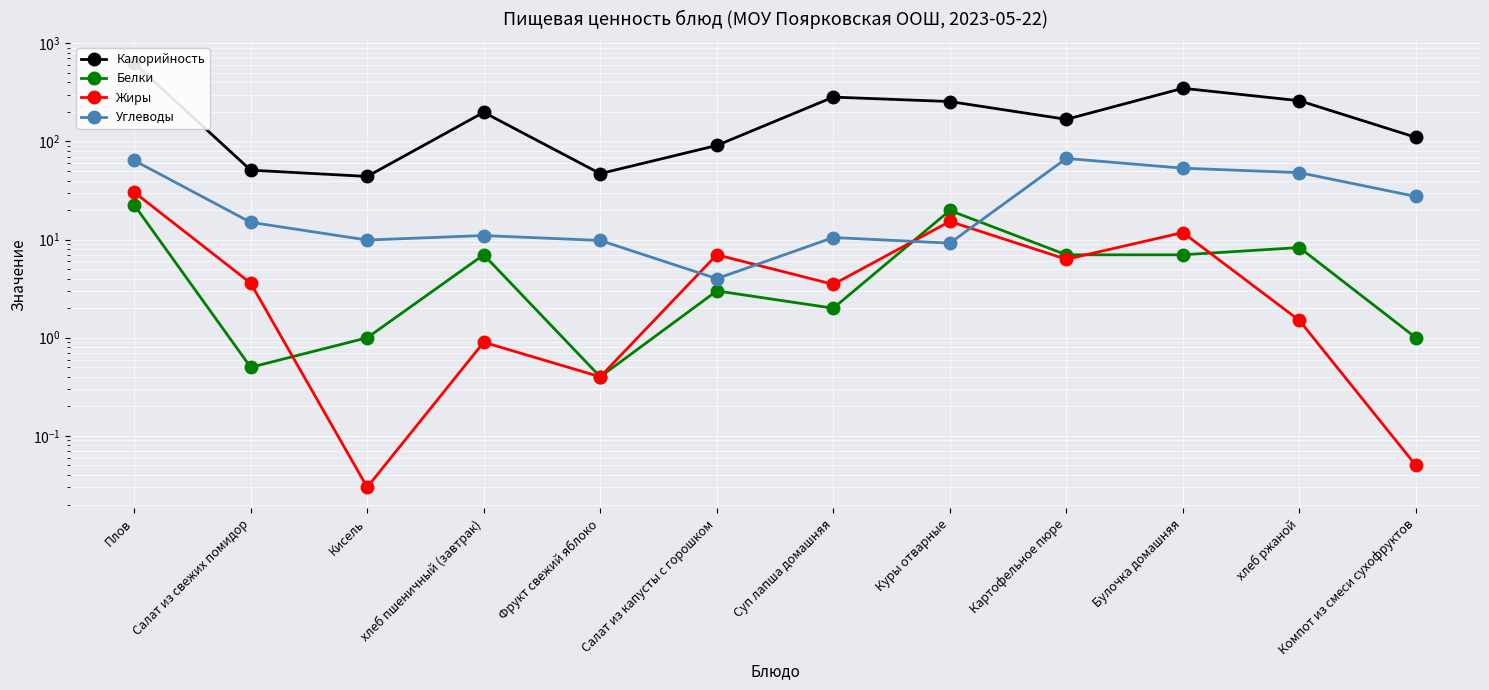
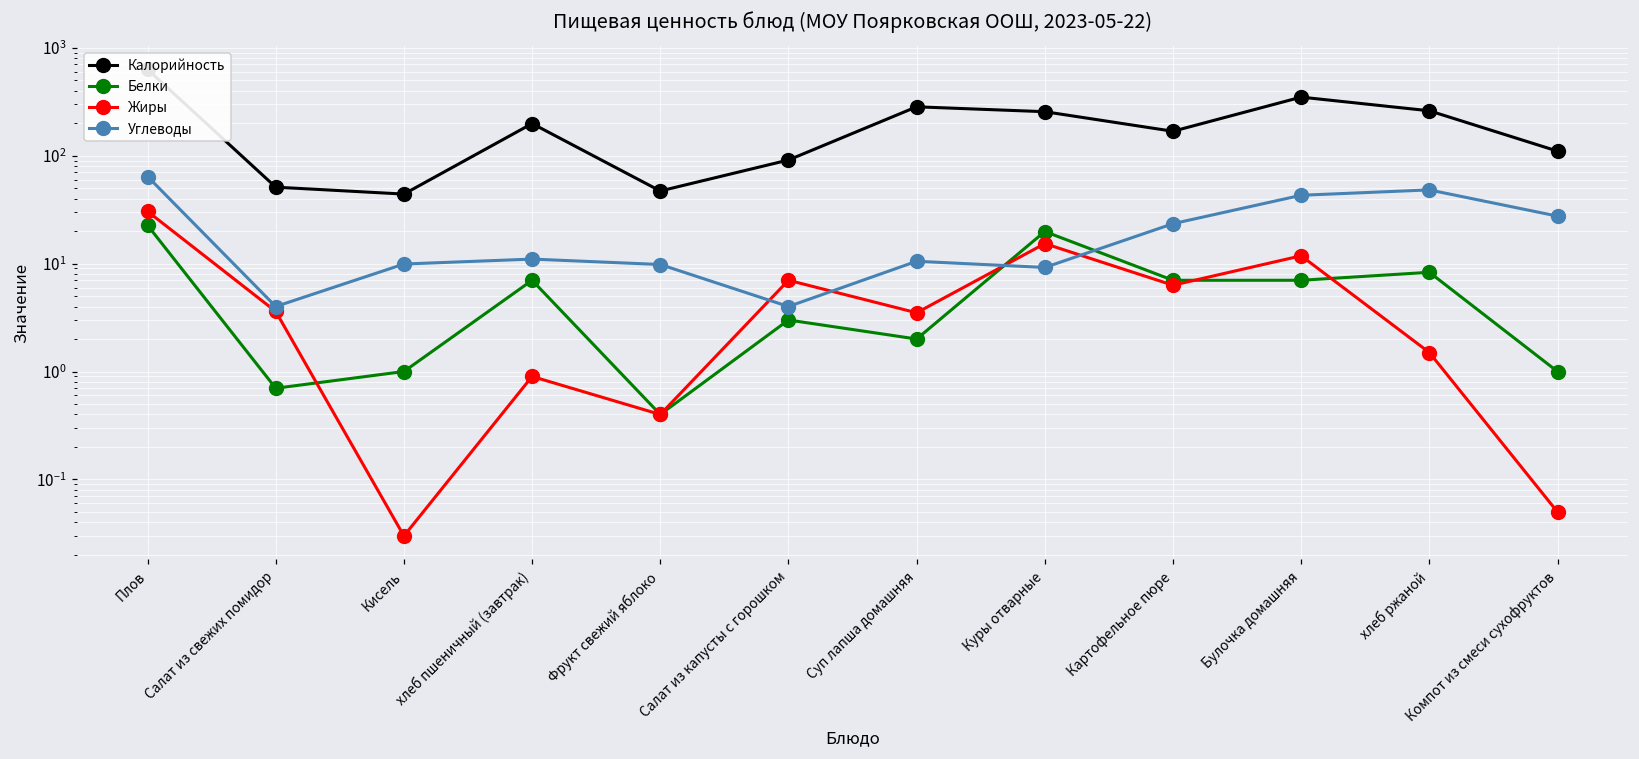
Белки, Салат из свежих помидор: 0.5 -> 0.7
Углеводы, Салат из свежих помидор: 15 -> 4
Углеводы, Картофельное пюре: 70 -> 23
Углеводы, Булочка домашняя: 50 -> 40
